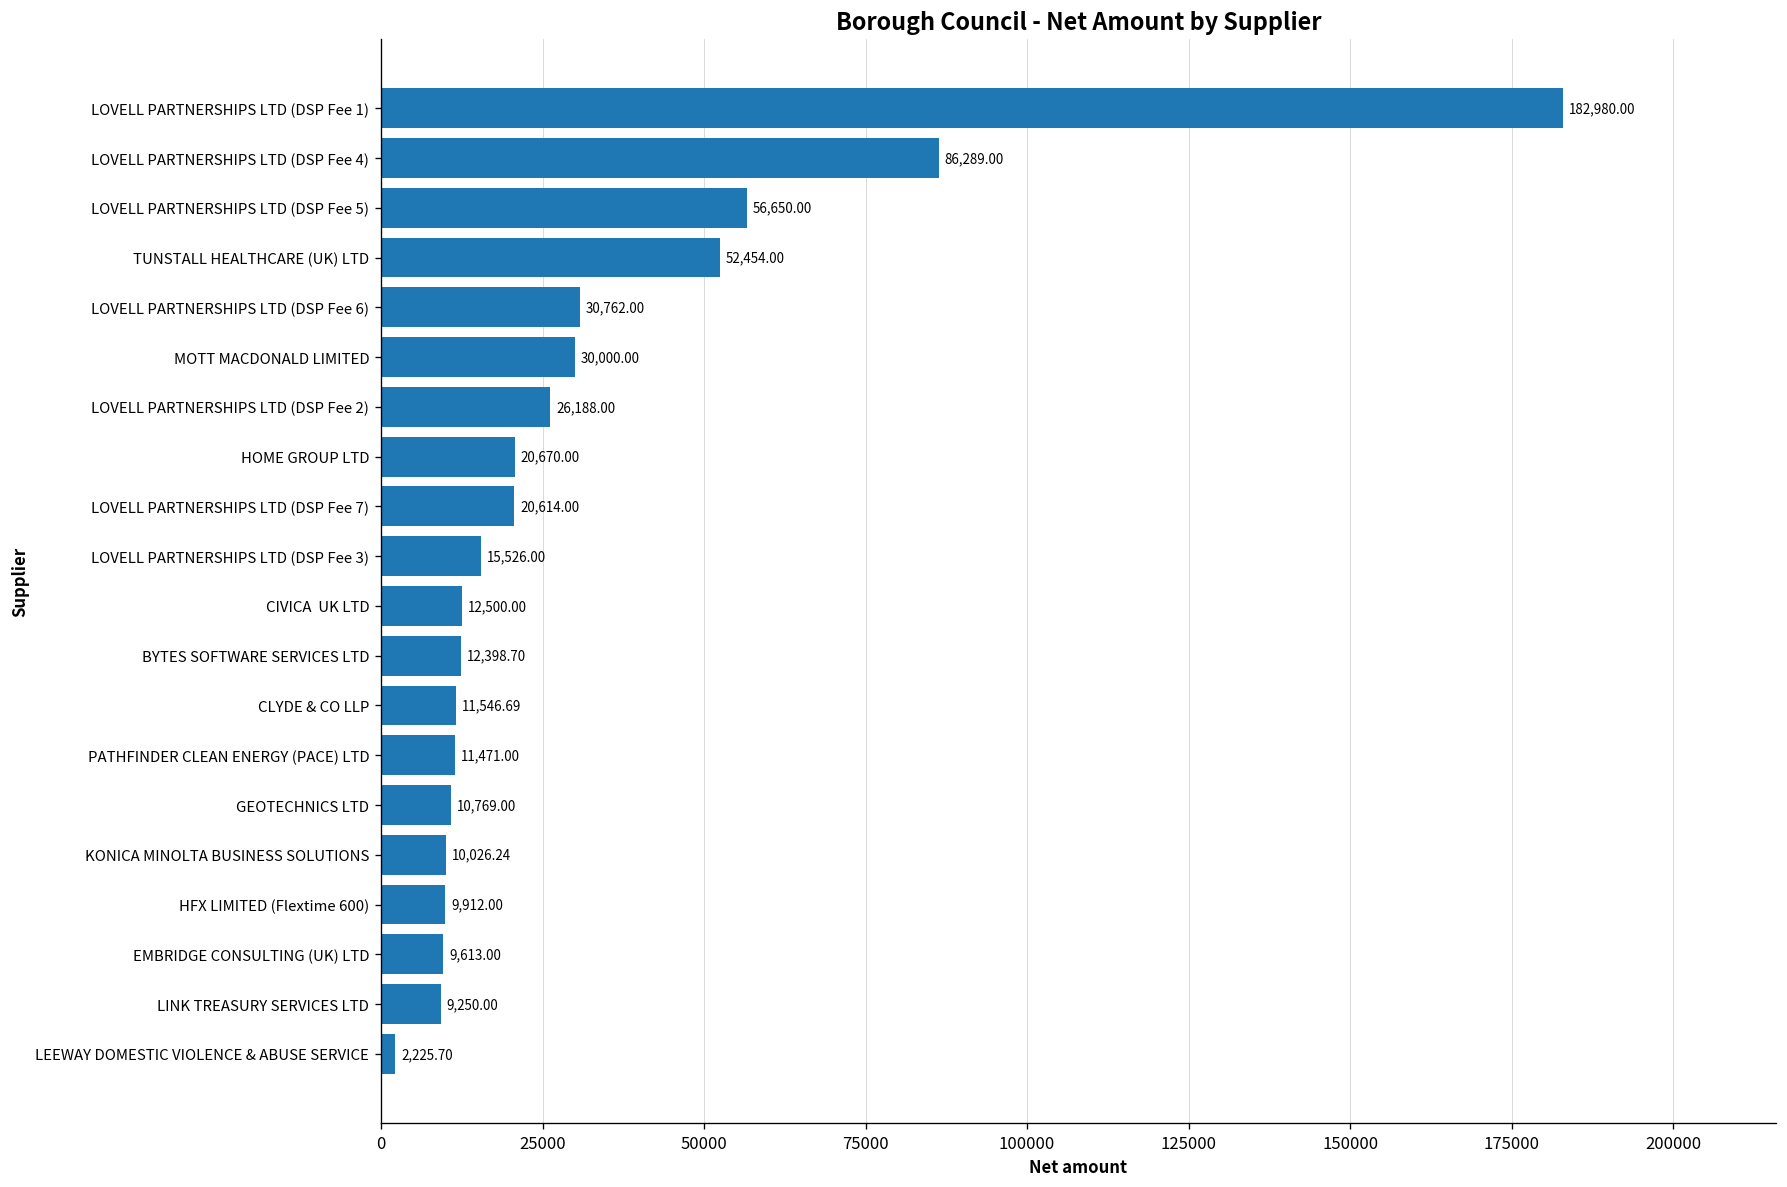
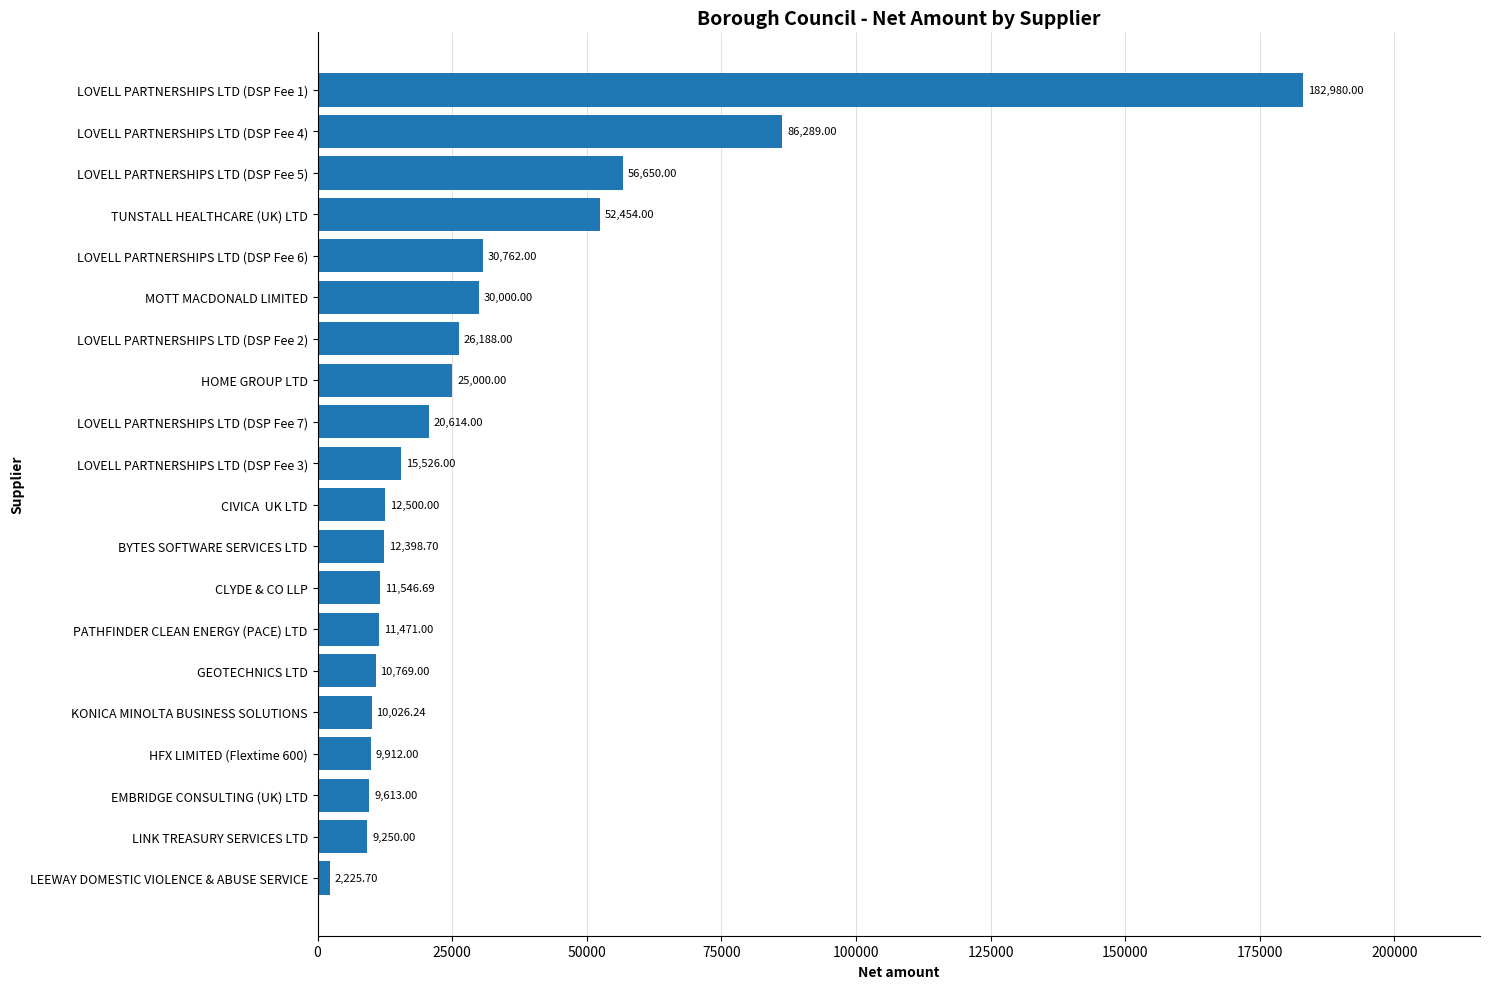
HOME GROUP LTD: 20,670.00 -> 25,000.00
